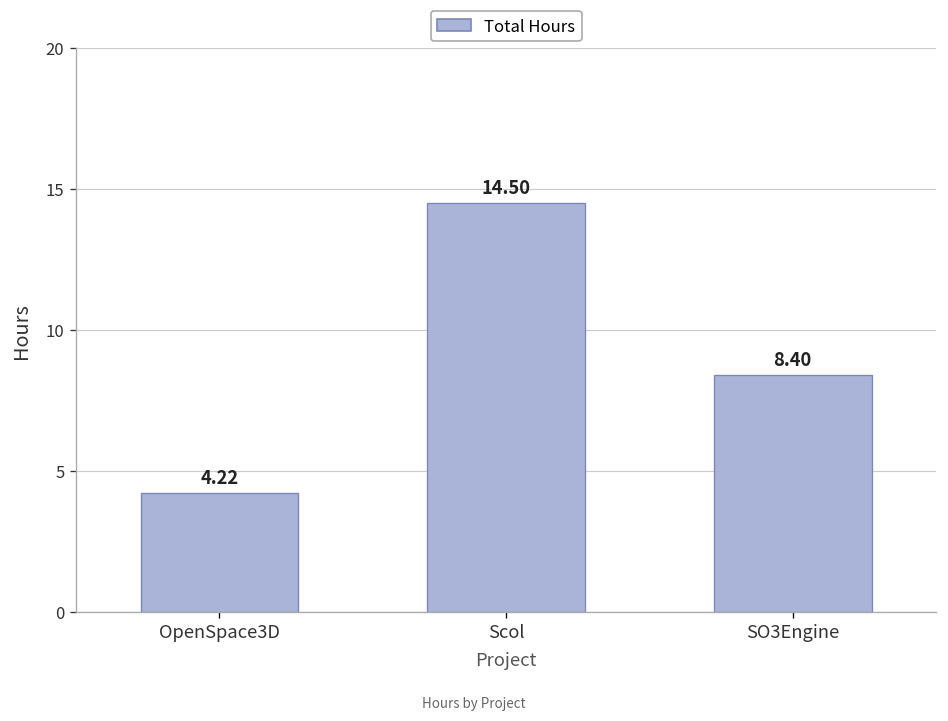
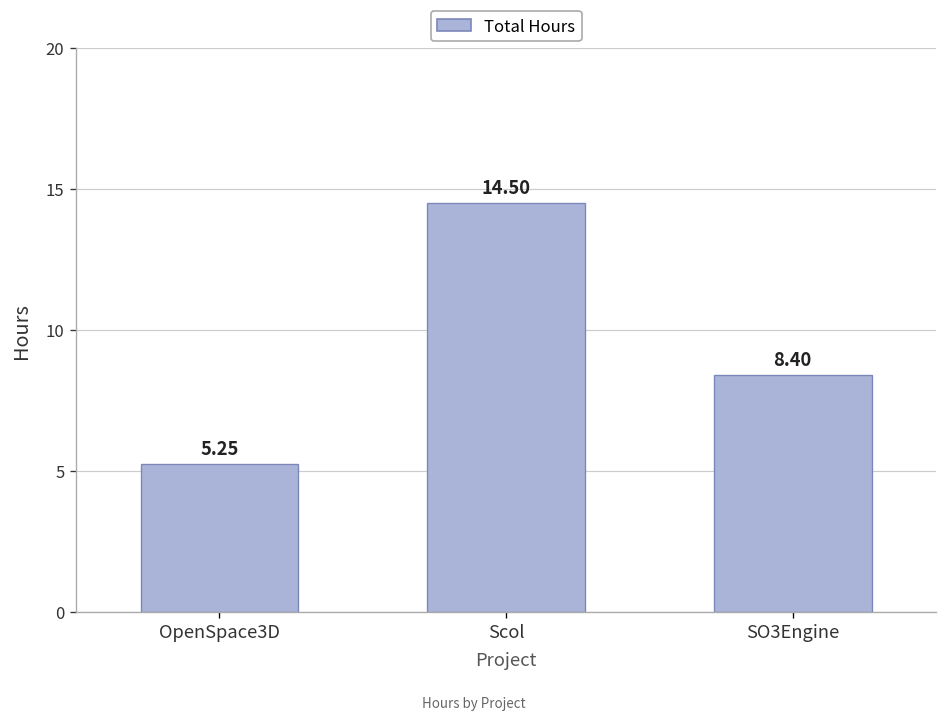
OpenSpace3D: 4.22 -> 5.25
